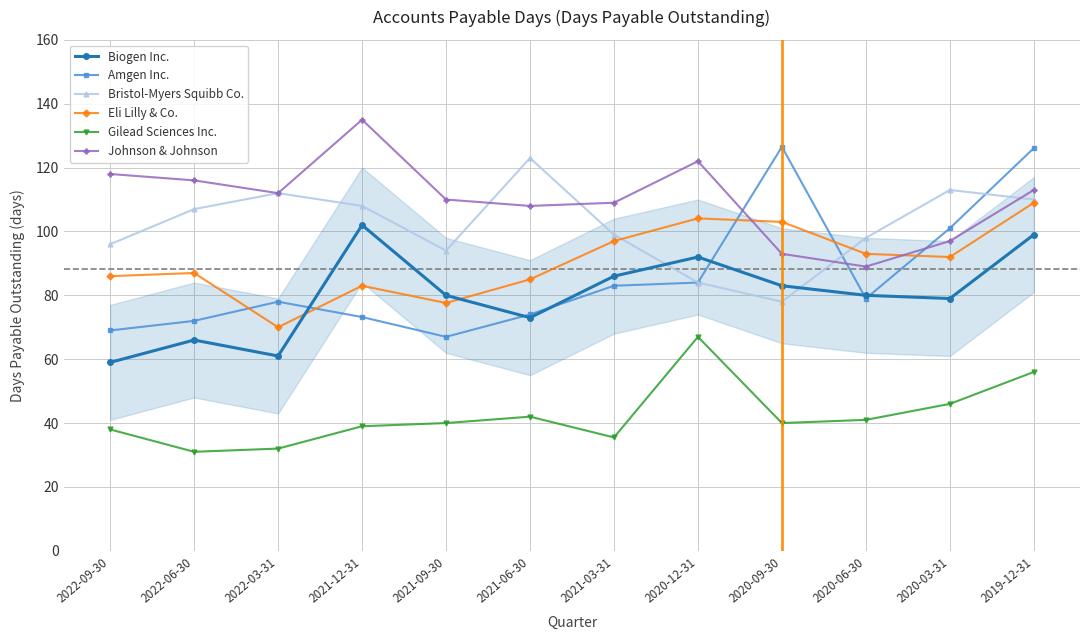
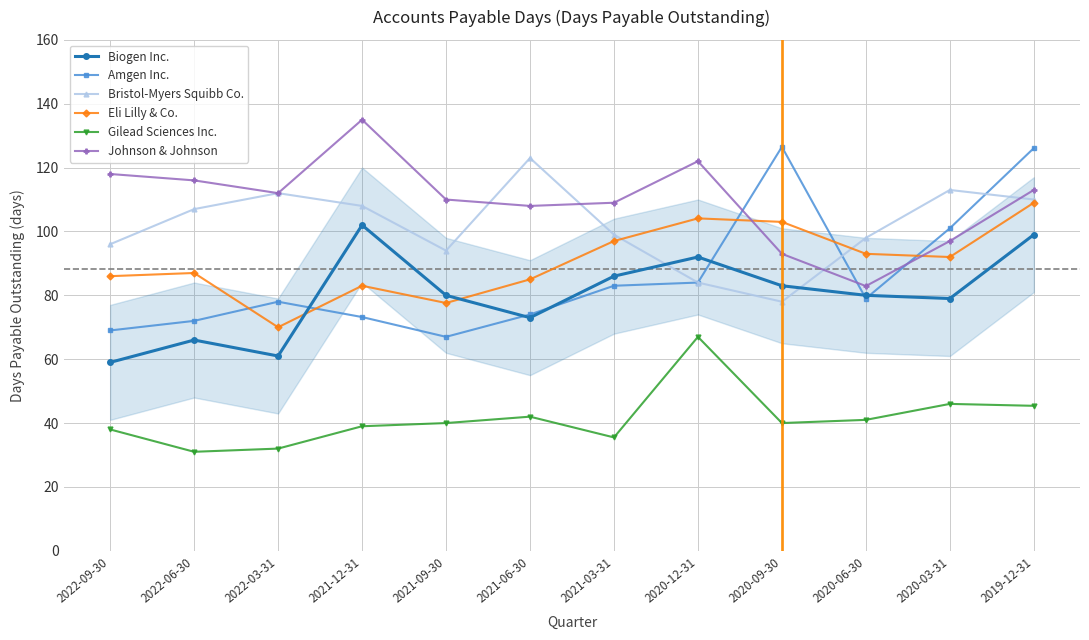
Johnson & Johnson, 2020-06-30: 89 -> 83
Gilead Sciences Inc., 2019-12-31: 56 -> 45
